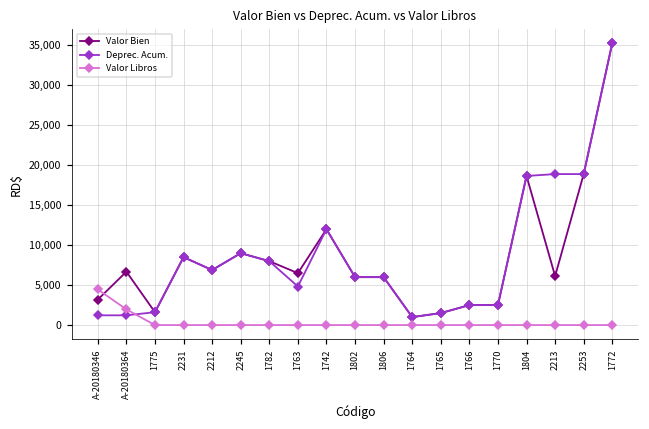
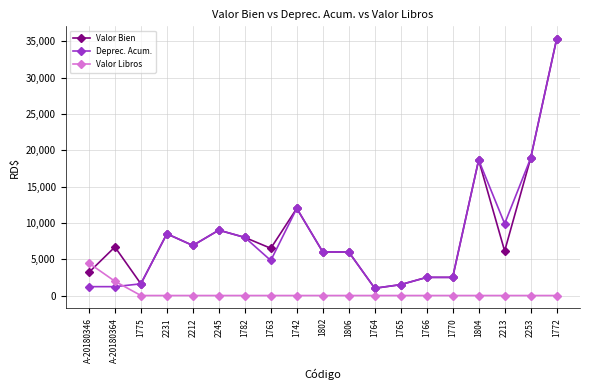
Deprec. Acum., 2213: 19,000 -> 10,000
